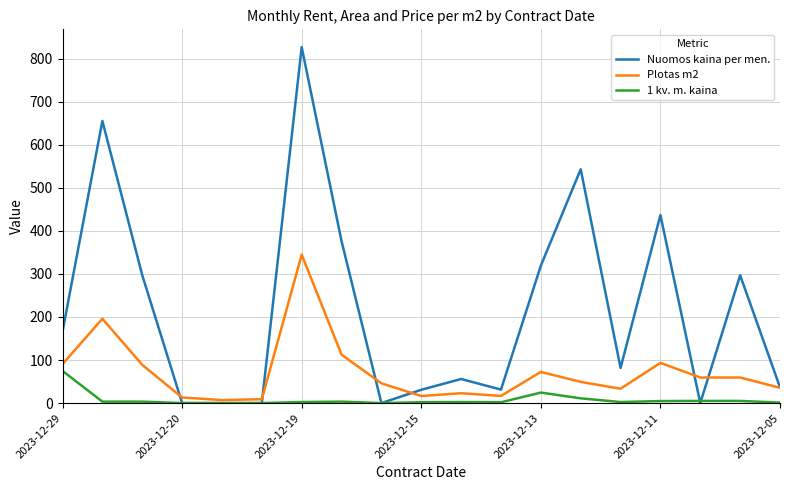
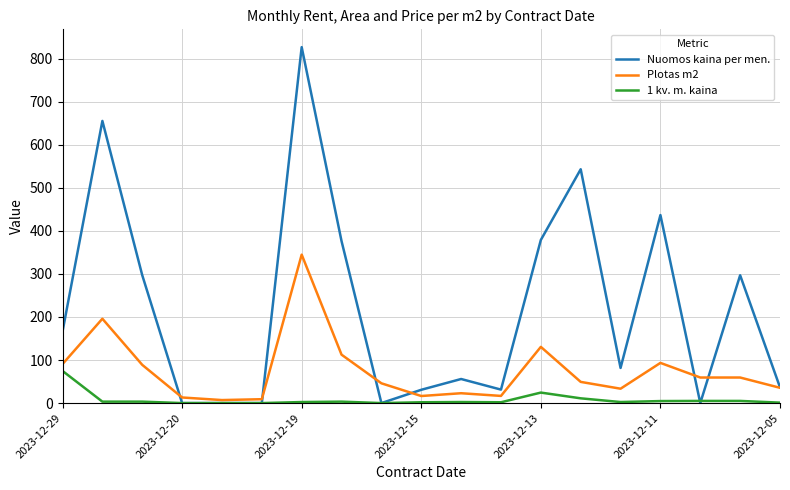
Nuomos kaina per men., 2023-12-13: 320 -> 380
Plotas m2, 2023-12-13: 70 -> 130
